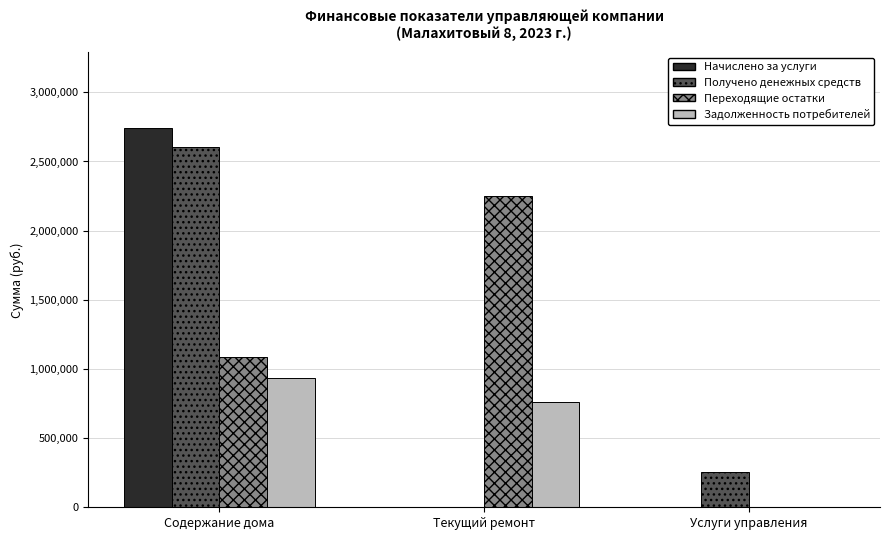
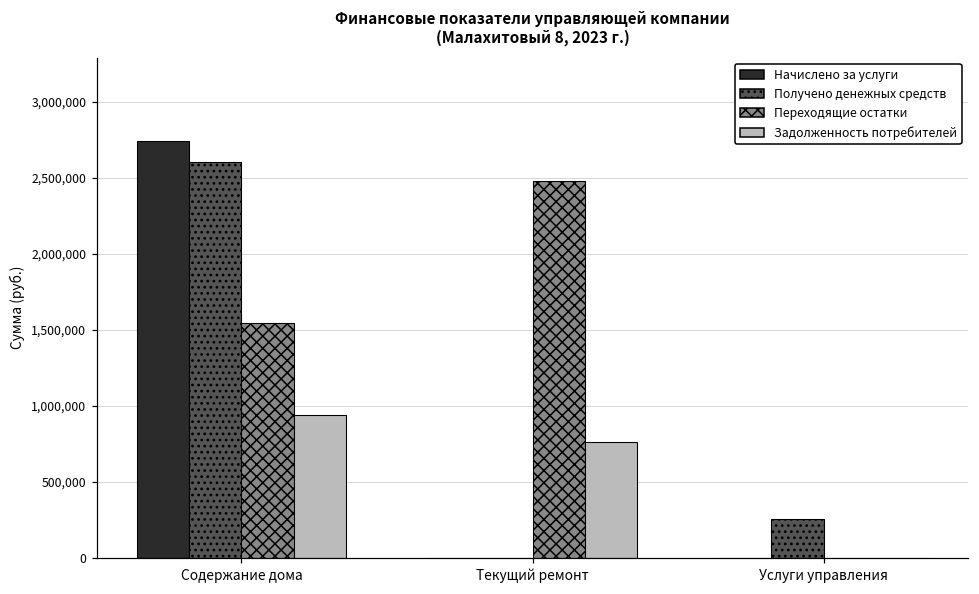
Переходящие остатки, Содержание дома: 1,090,000 -> 1,550,000
Переходящие остатки, Текущий ремонт: 2,250,000 -> 2,480,000
